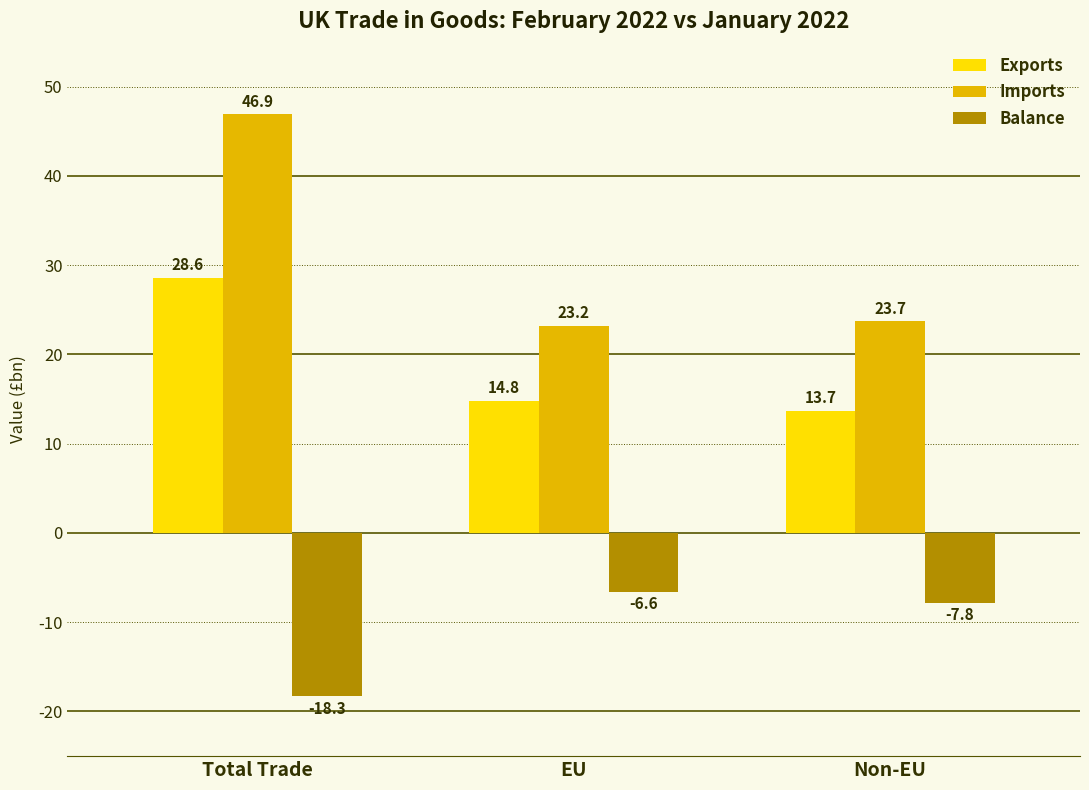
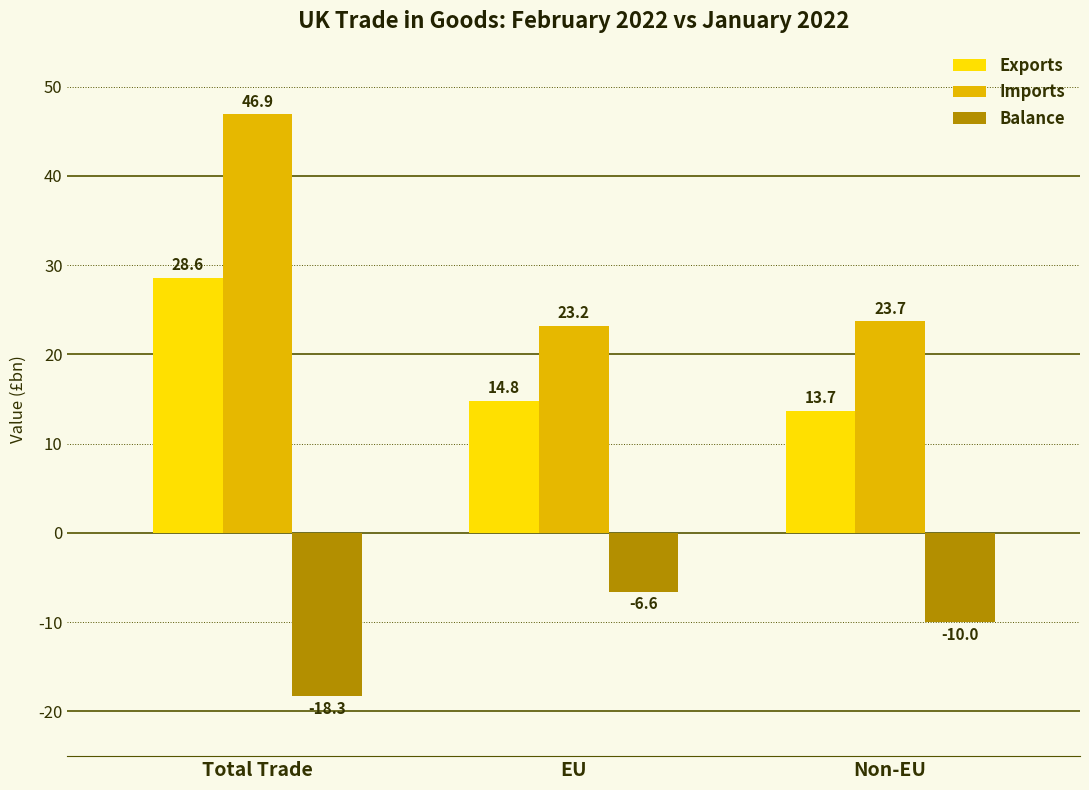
Balance, Non-EU: -7.8 -> -10.0
